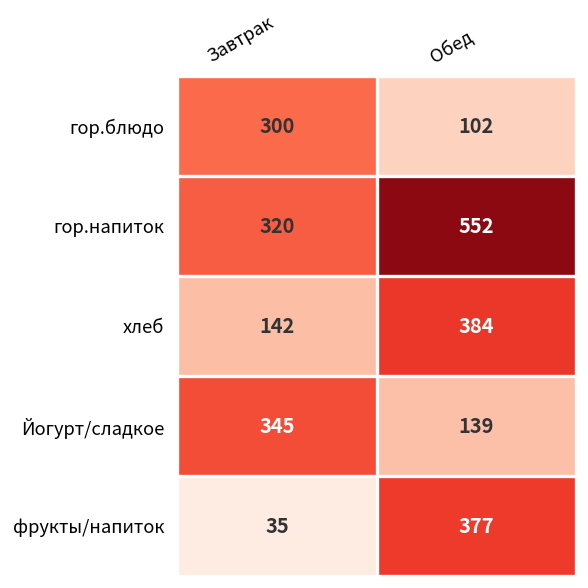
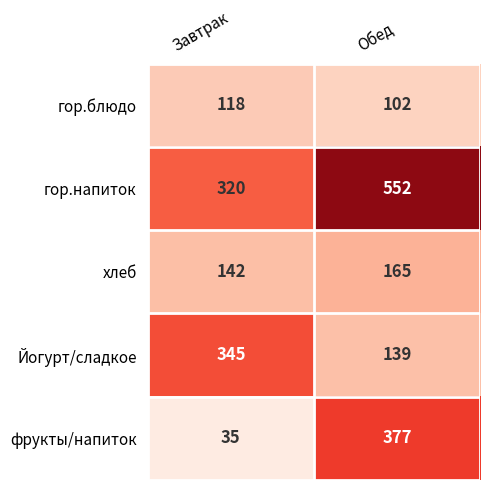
гор.блюдо, Завтрак: 300 -> 118
хлеб, Обед: 384 -> 165
